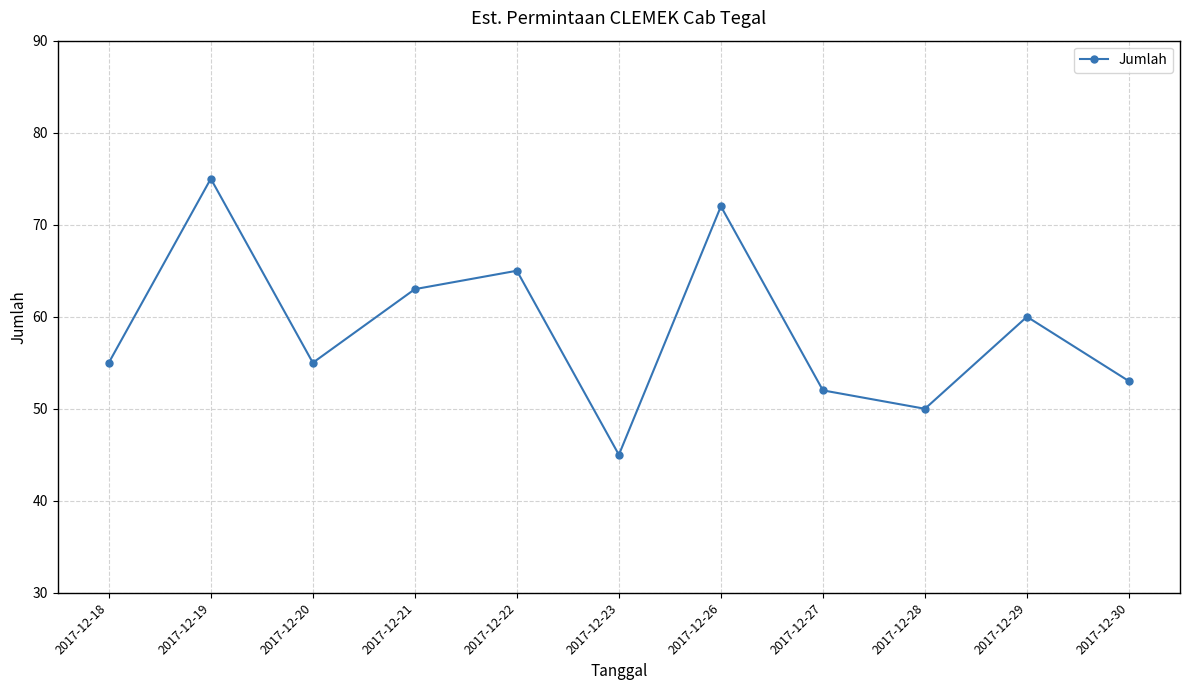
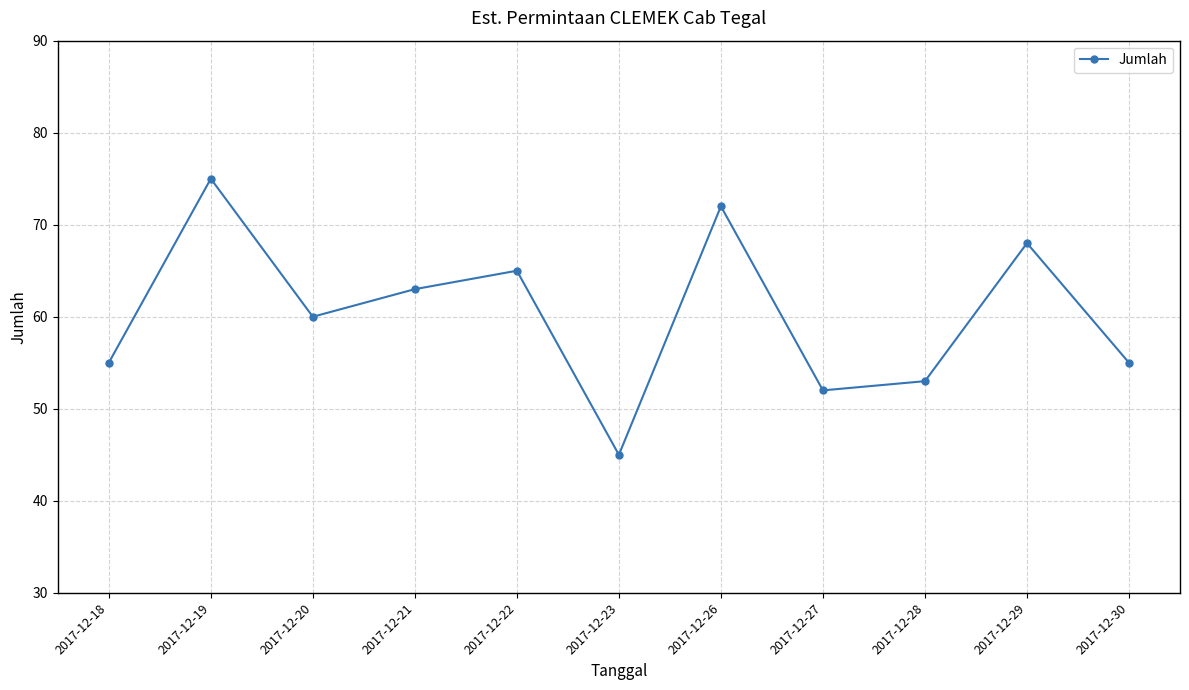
2017-12-20: 55 -> 60
2017-12-28: 50 -> 53
2017-12-29: 60 -> 68
2017-12-30: 53 -> 55
